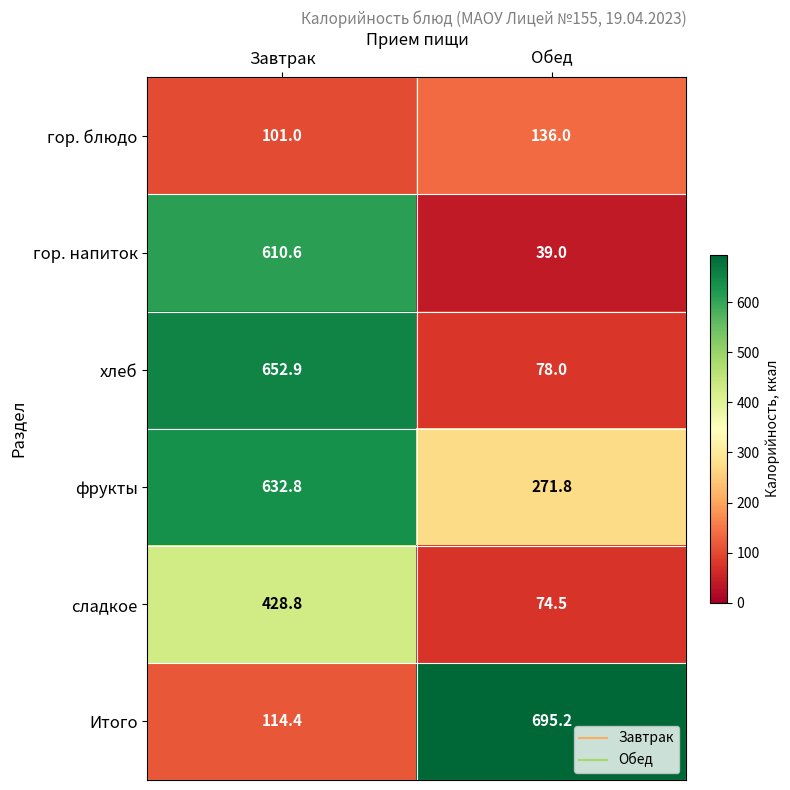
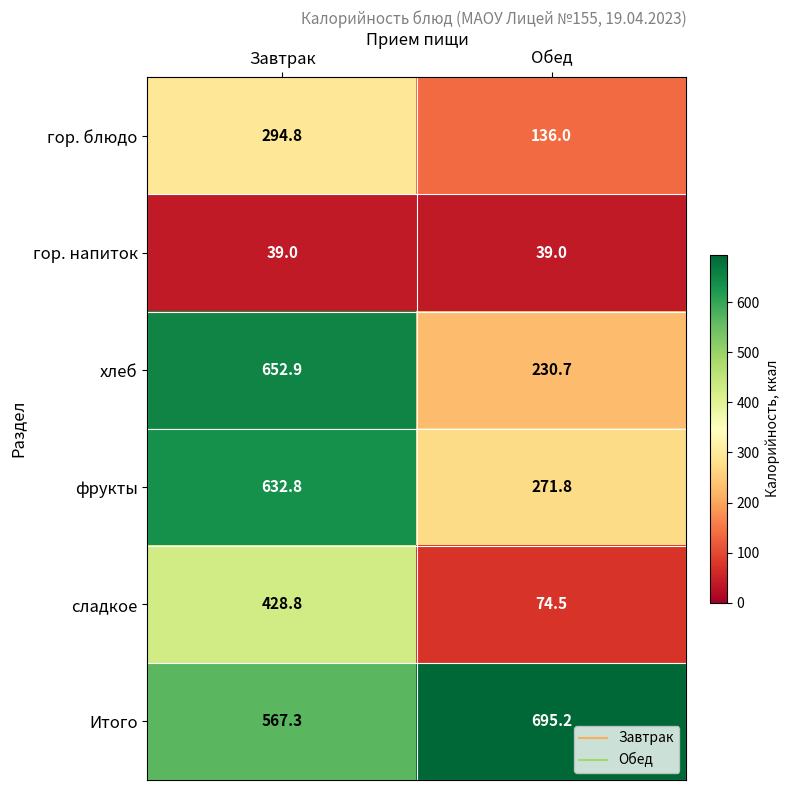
гор. блюдо, Завтрак: 101.0 -> 294.8
гор. напиток, Завтрак: 610.6 -> 39.0
хлеб, Обед: 78.0 -> 230.7
Итого, Завтрак: 114.4 -> 567.3
